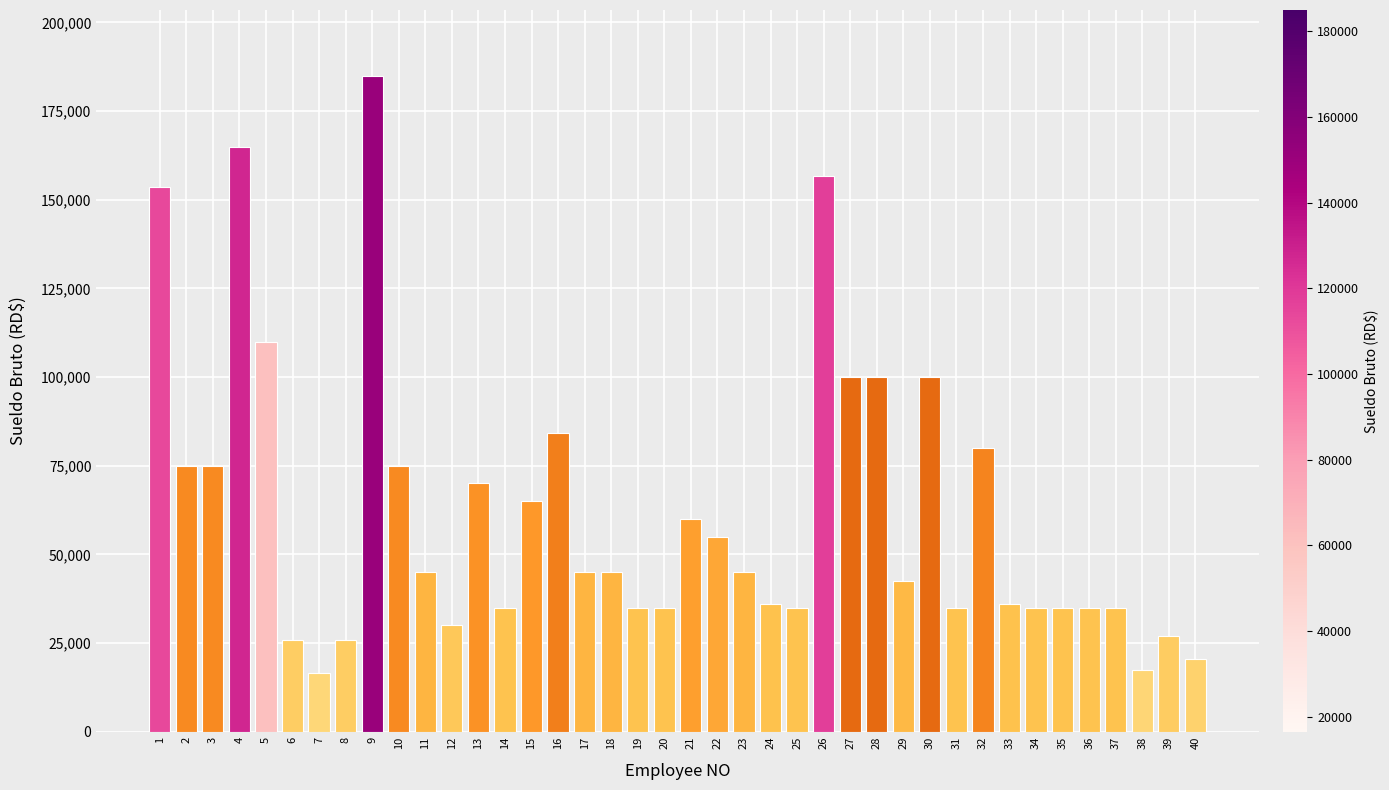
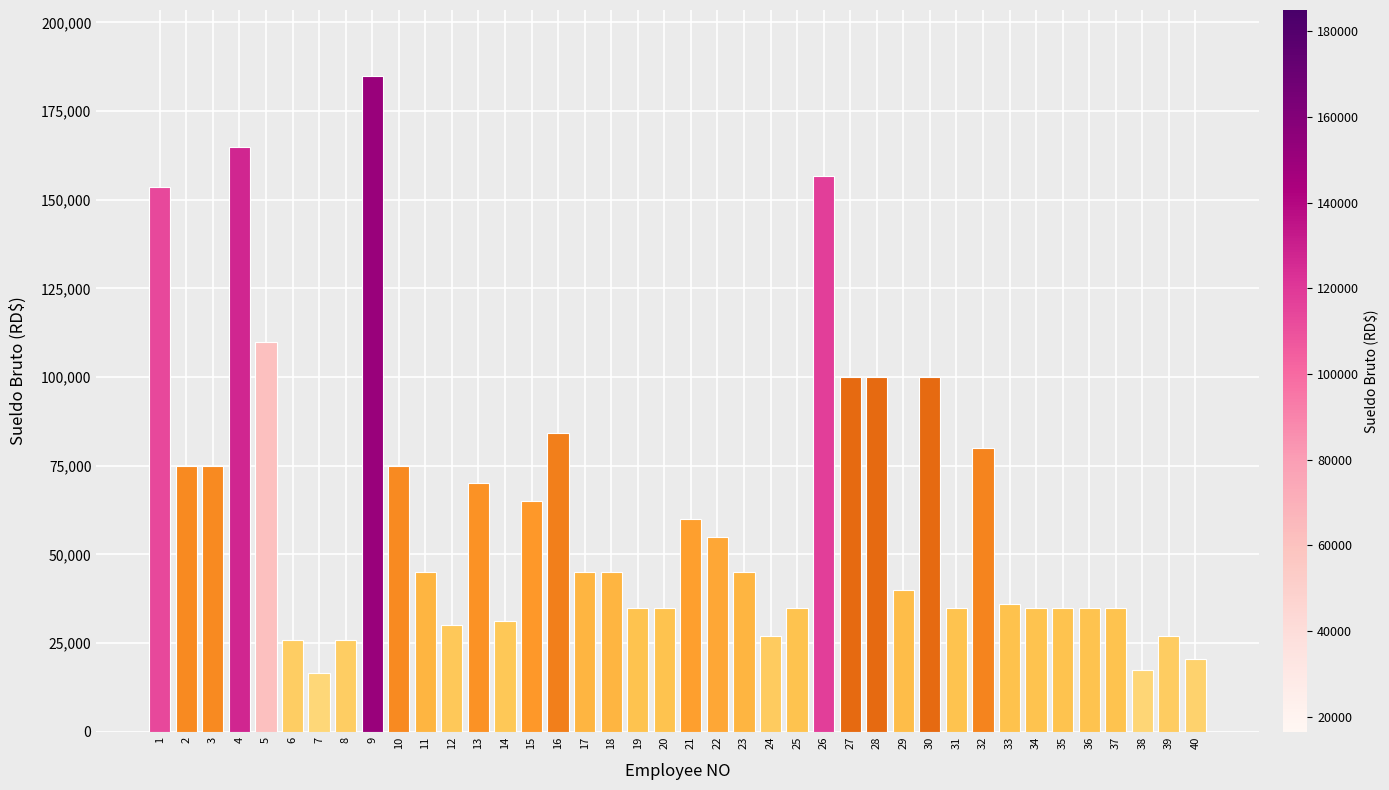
14: 35,000 -> 31,000
24: 36,000 -> 27,000
29: 43,000 -> 40,000
